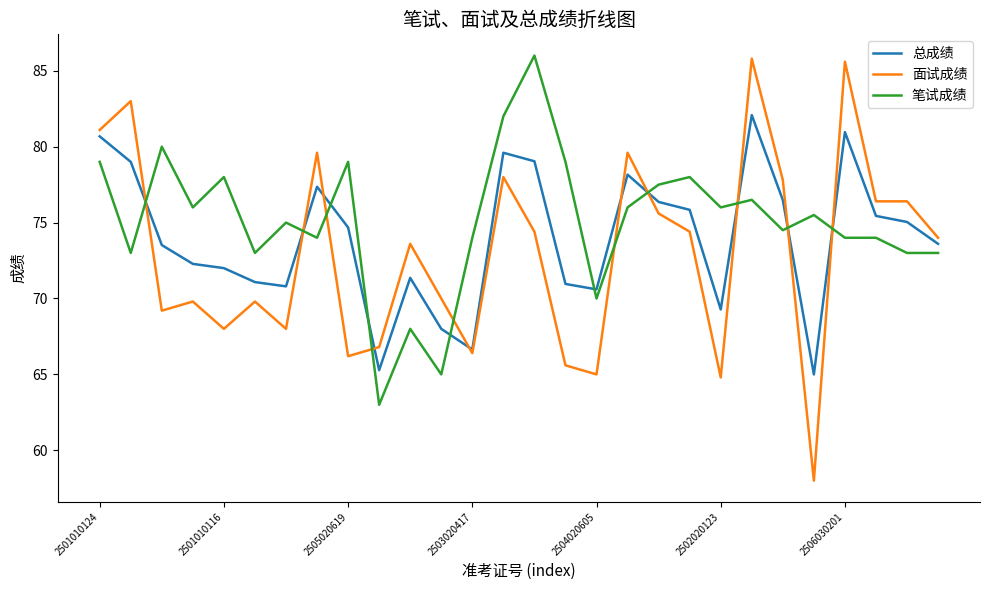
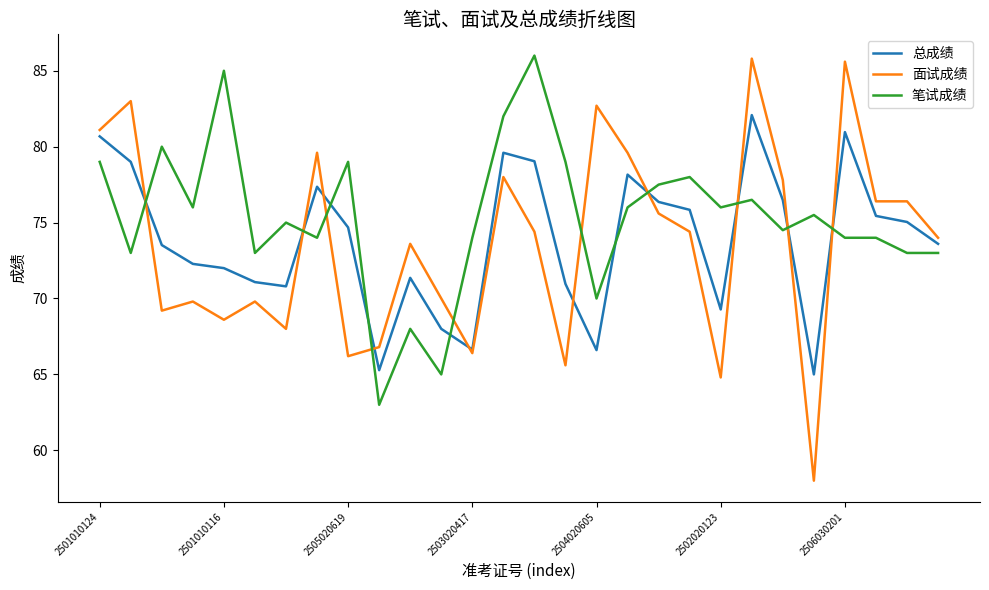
面试成绩, 2501010116: 68.0 -> 68.6
笔试成绩, 2501010116: 78 -> 85
总成绩, 2504020605: 70.6 -> 66.6
面试成绩, 2504020605: 65.0 -> 82.7
